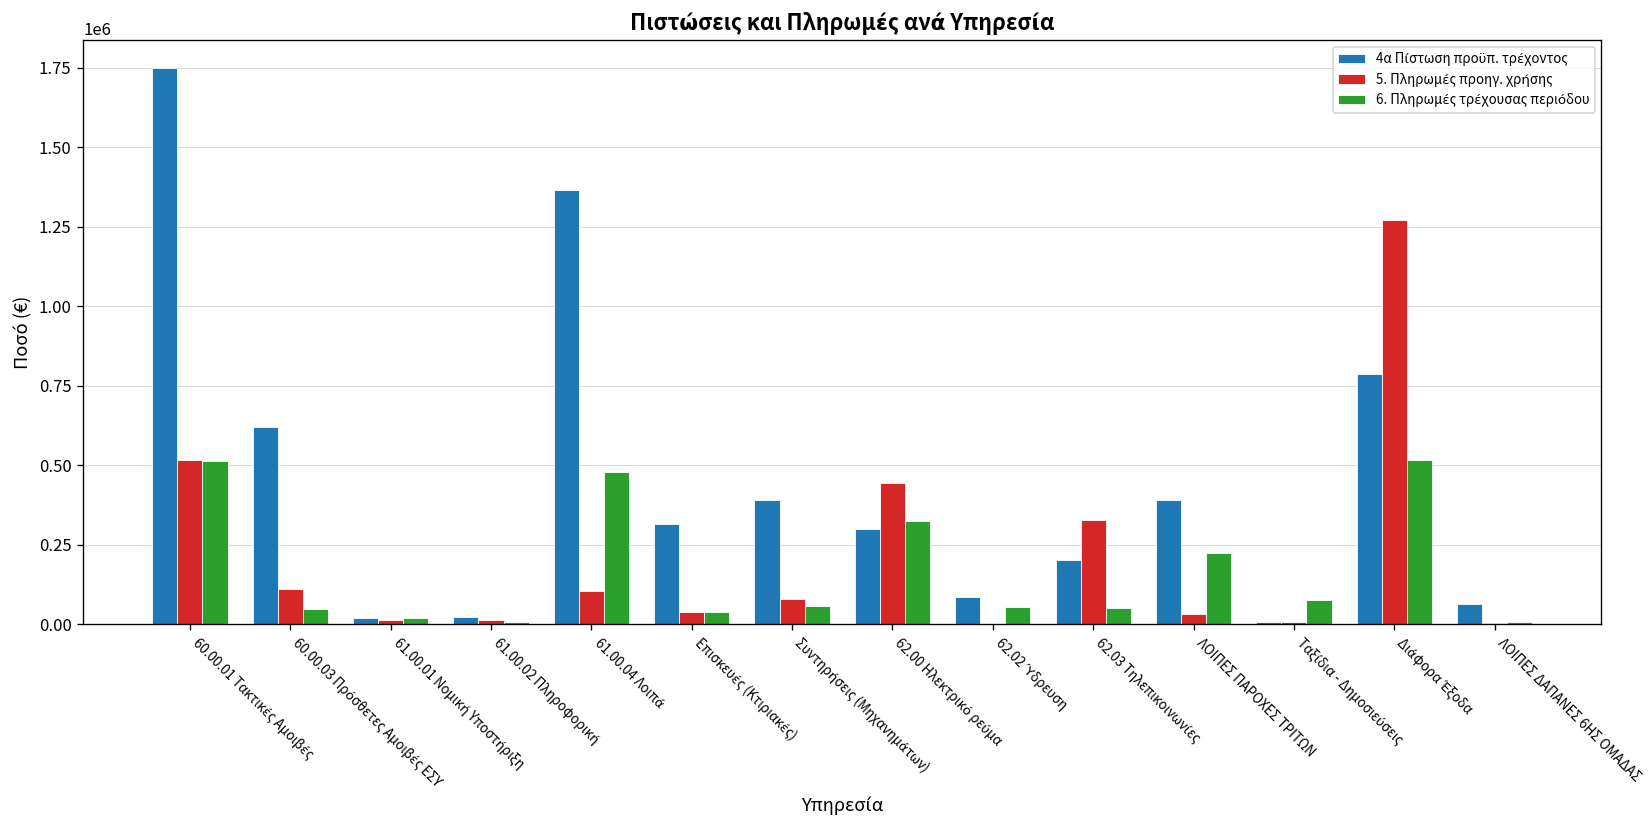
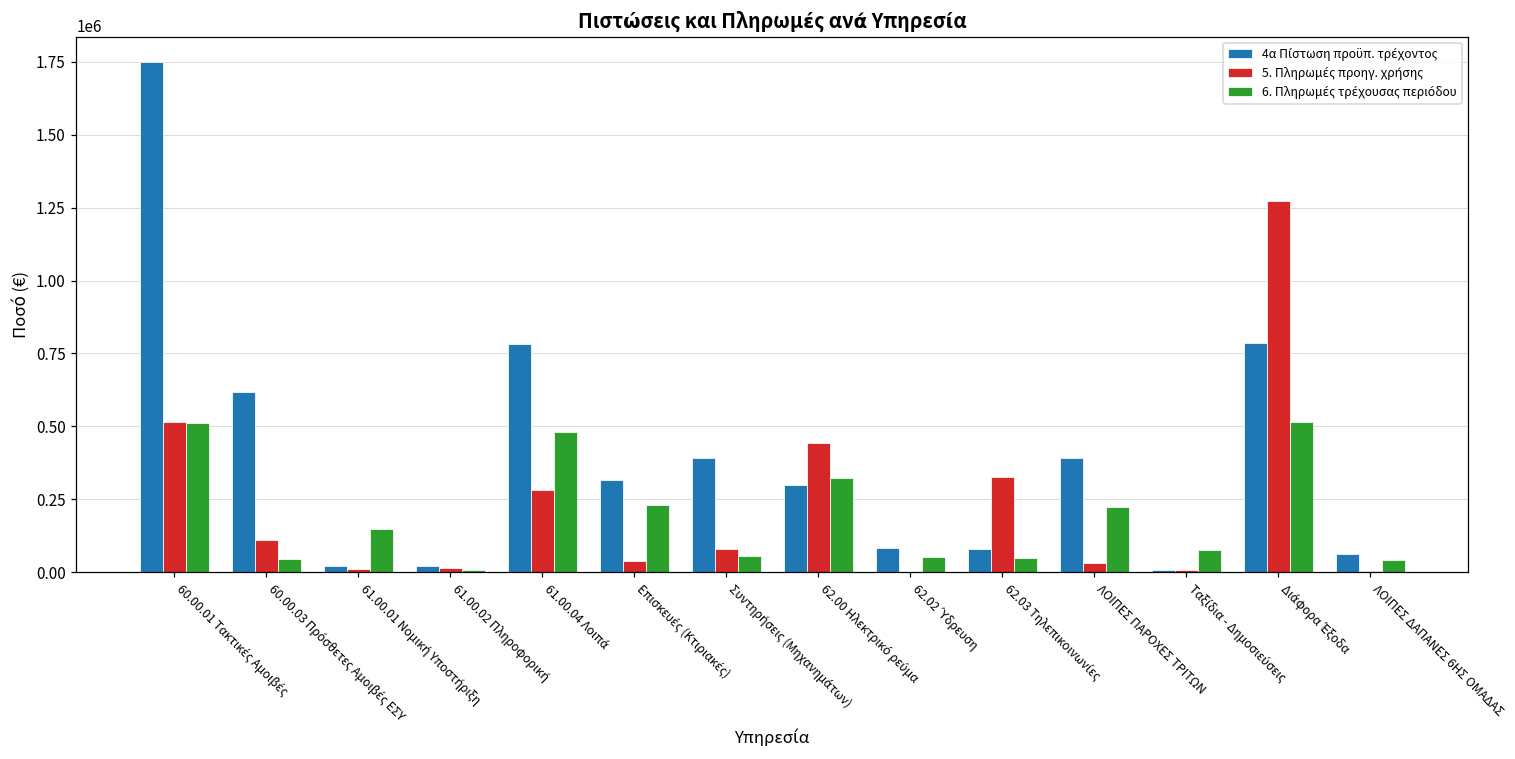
6. Πληρωμές τρέχουσας περιόδου, 61.00.01 Νομική Υποστήριξη: 20000 -> 150000
4α Πίστωση προϋπ. τρέχοντος, 61.00.04 Λοιπά: 1360000 -> 780000
5. Πληρωμές προηγ. χρήσης, 61.00.04 Λοιπά: 100000 -> 280000
6. Πληρωμές τρέχουσας περιόδου, Επισκευές (Κτιριακές): 40000 -> 230000
4α Πίστωση προϋπ. τρέχοντος, 62.03 Τηλεπικοινωνίες: 200000 -> 80000
6. Πληρωμές τρέχουσας περιόδου, ΛΟΙΠΕΣ ΔΑΠΑΝΕΣ 6ΗΣ ΟΜΑΔΑΣ: 10000 -> 40000
